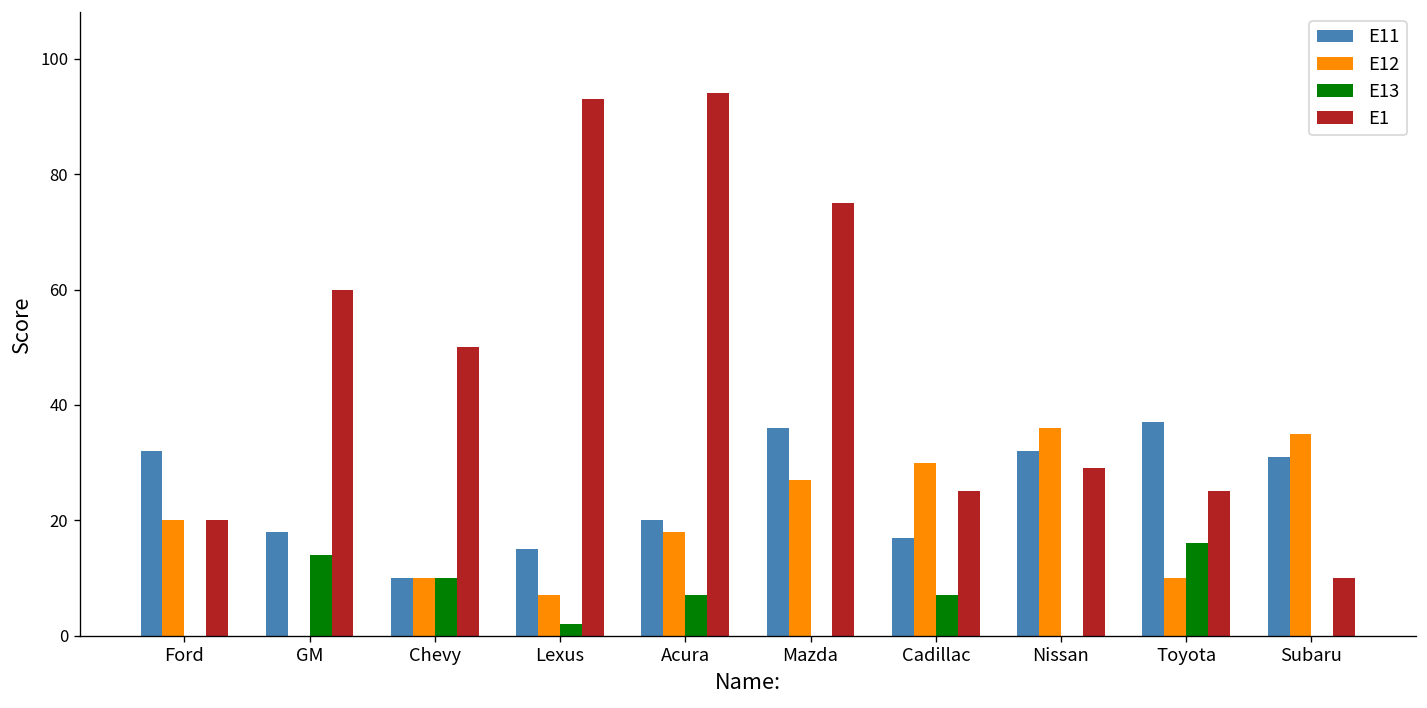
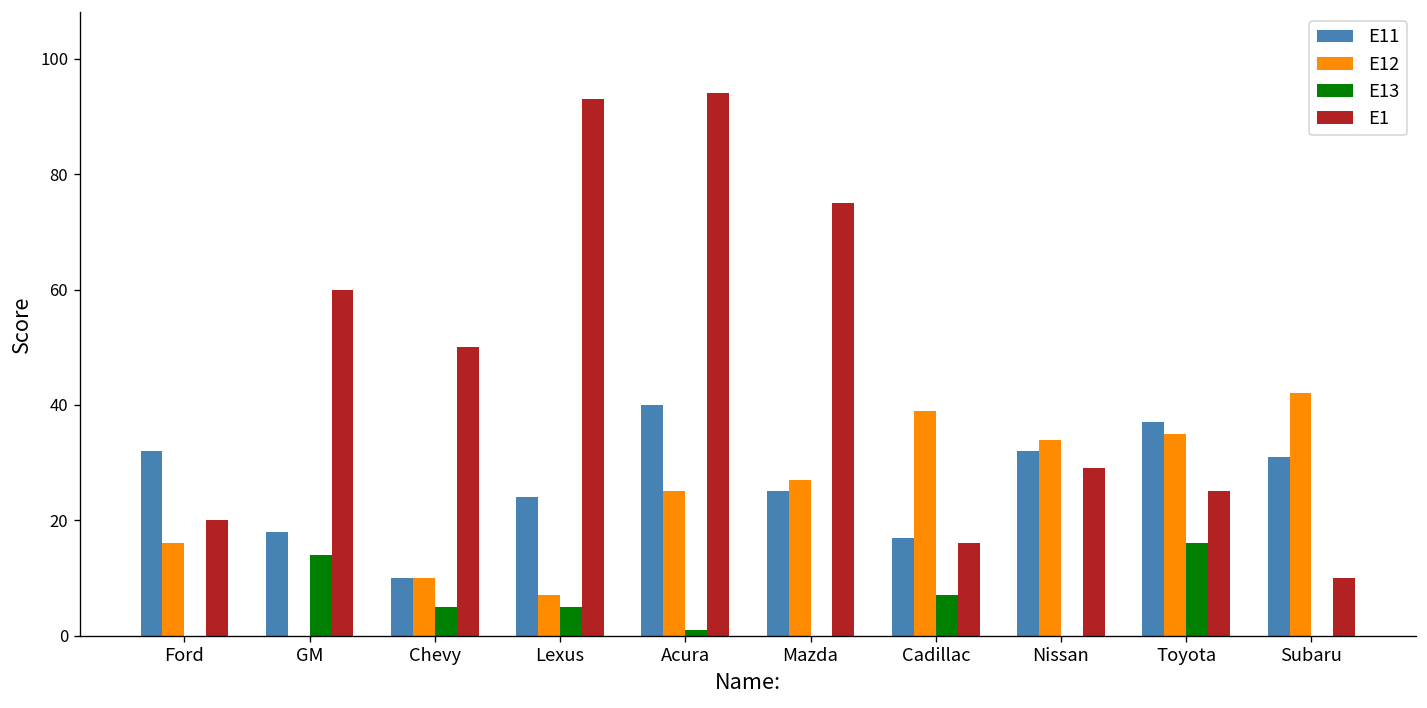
E12, Ford: 20 -> 16
E13, Chevy: 10 -> 5
E11, Lexus: 15 -> 24
E13, Lexus: 2 -> 5
E11, Acura: 20 -> 40
E12, Acura: 18 -> 25
E13, Acura: 7 -> 1
E11, Mazda: 36 -> 25
E12, Cadillac: 30 -> 39
E1, Cadillac: 25 -> 16
E12, Nissan: 36 -> 34
E12, Toyota: 10 -> 35
E12, Subaru: 35 -> 42
